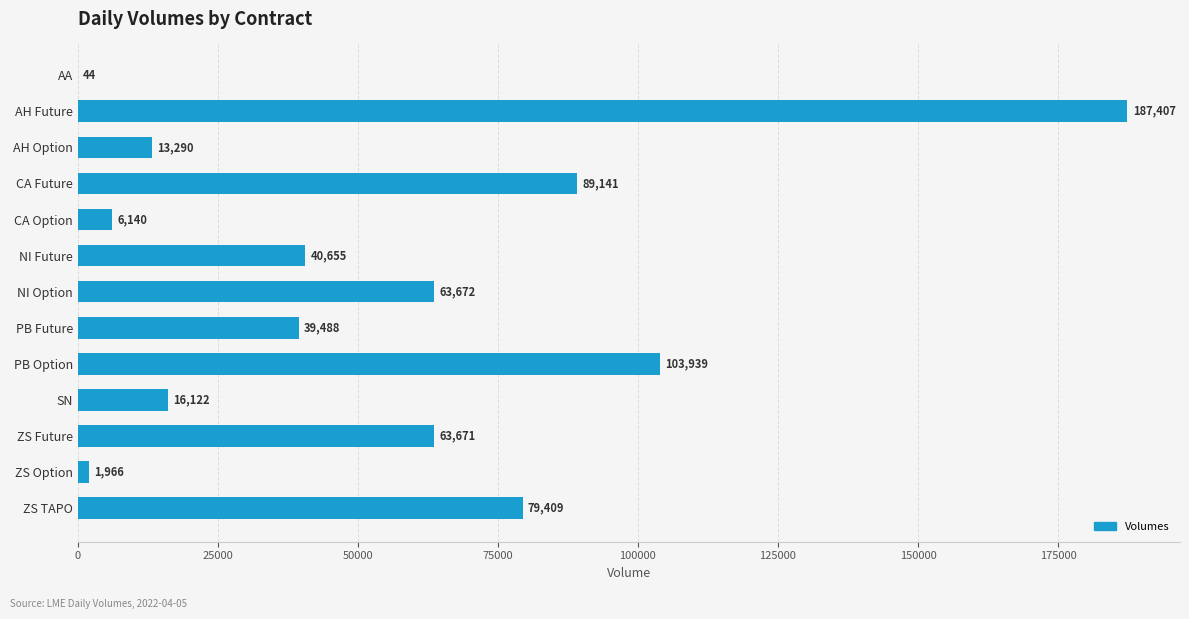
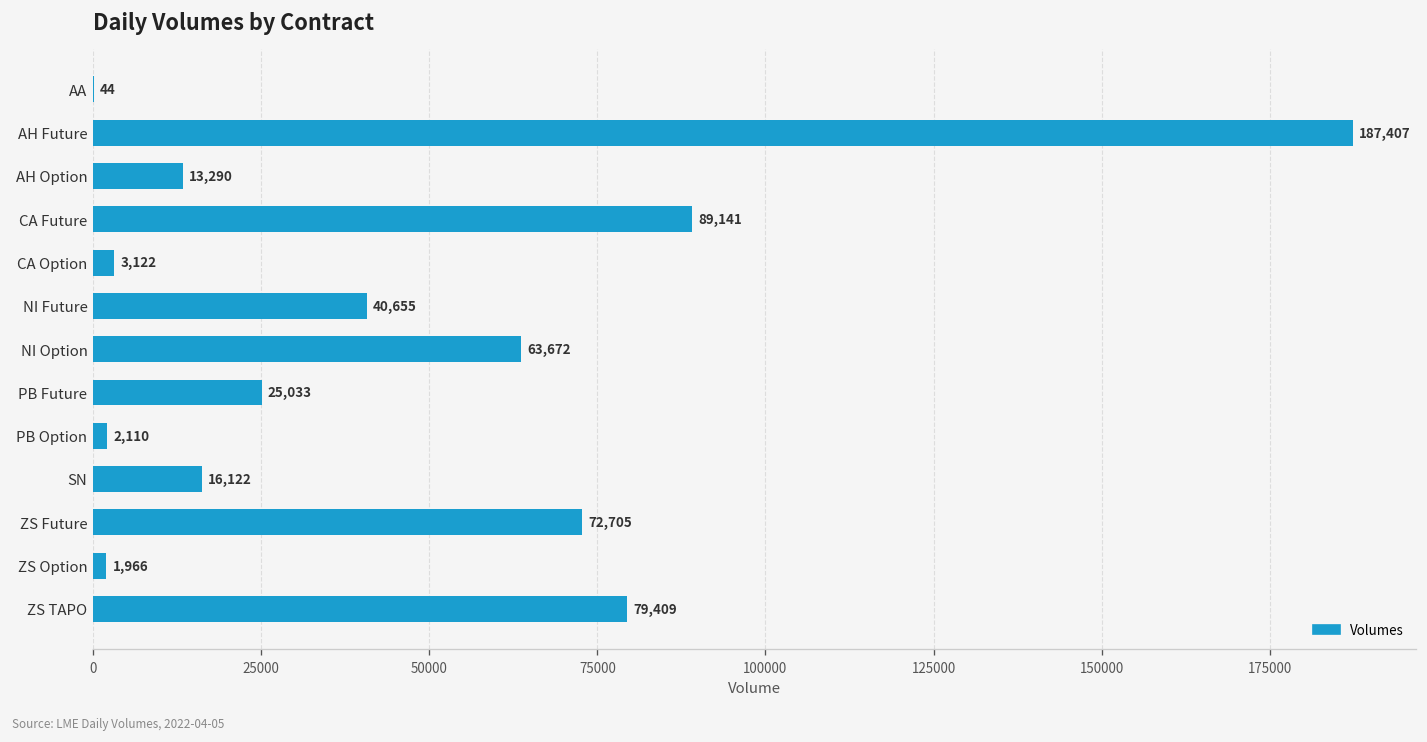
CA Option: 6,140 -> 3,122
PB Future: 39,488 -> 25,033
PB Option: 103,939 -> 2,110
ZS Future: 63,671 -> 72,705
